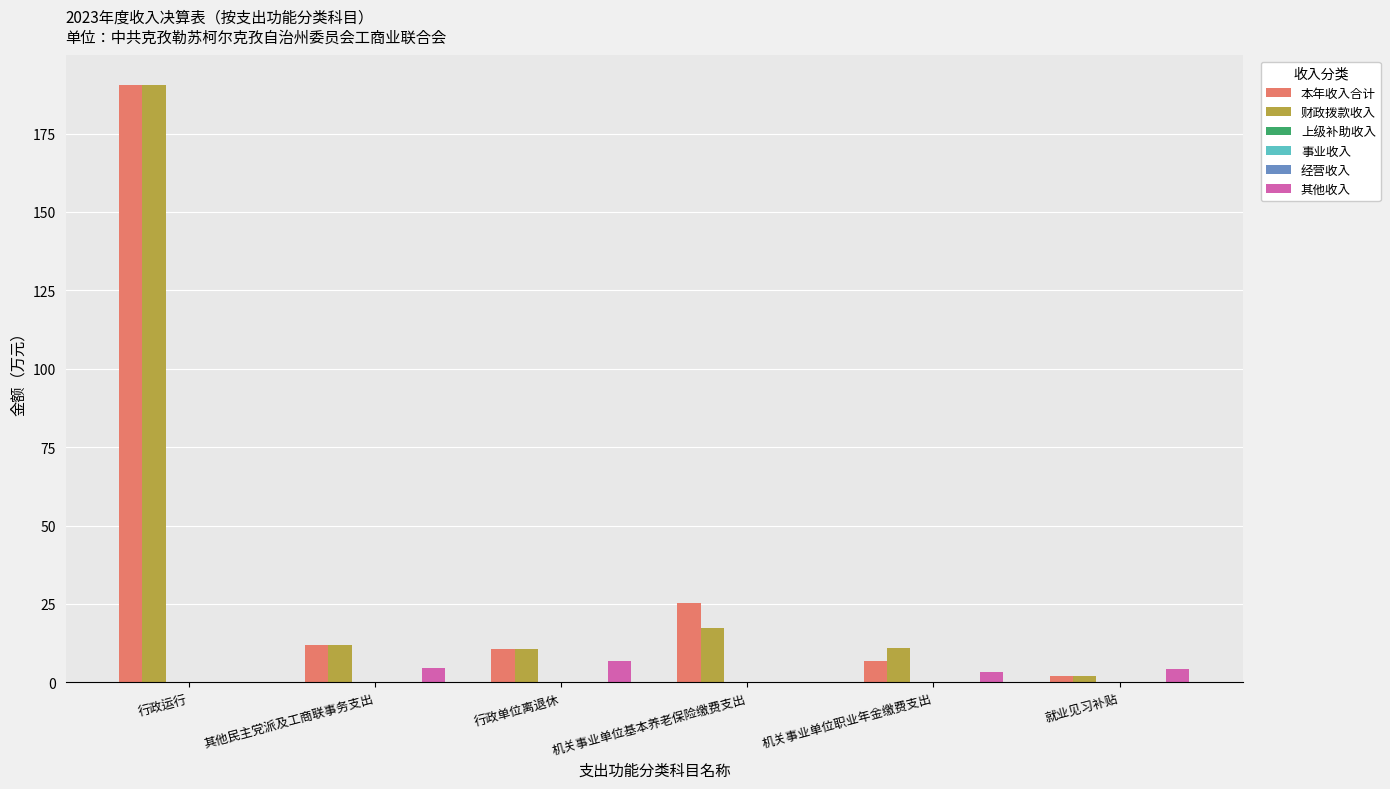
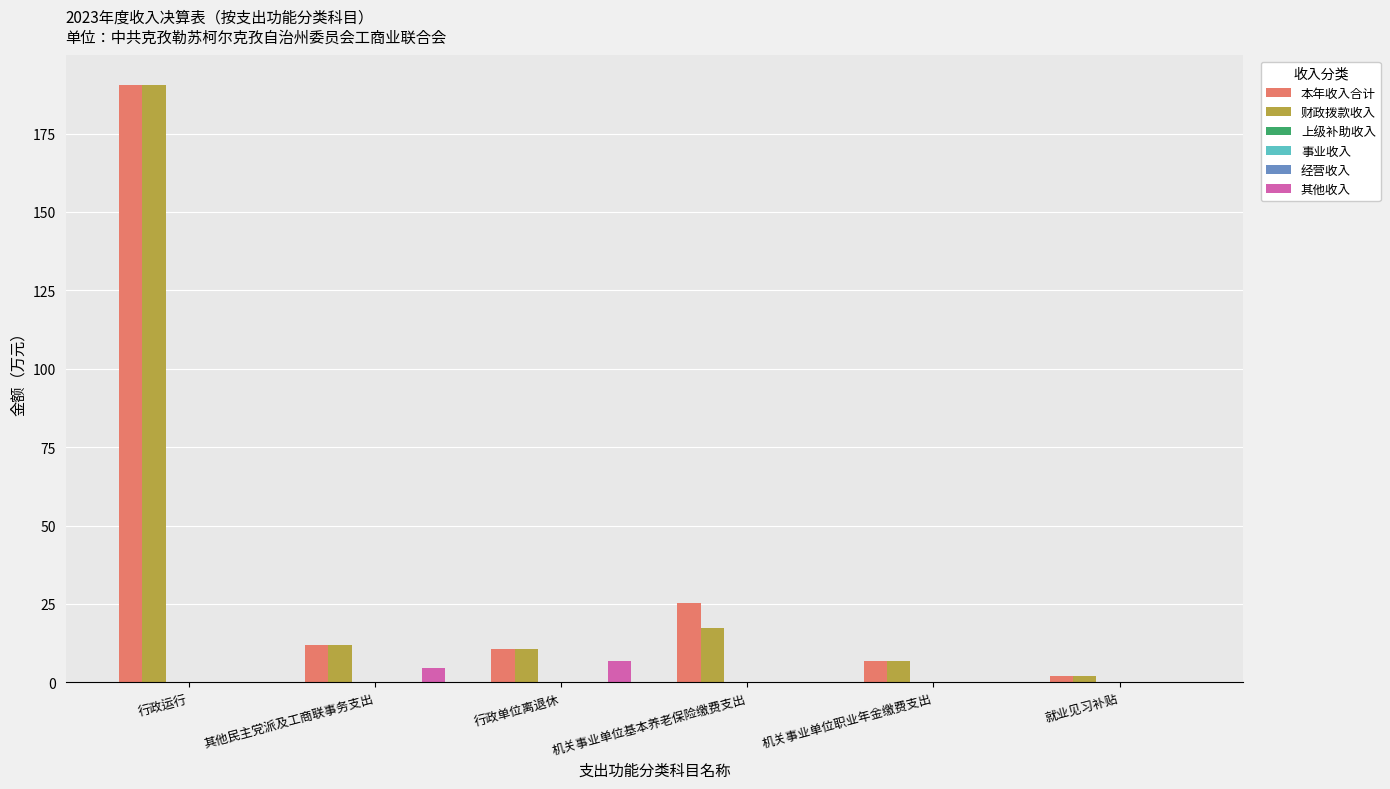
财政拨款收入, 机关事业单位职业年金缴费支出: 11 -> 7
其他收入, 机关事业单位职业年金缴费支出: 3 -> 0
其他收入, 就业见习补贴: 4 -> 0
